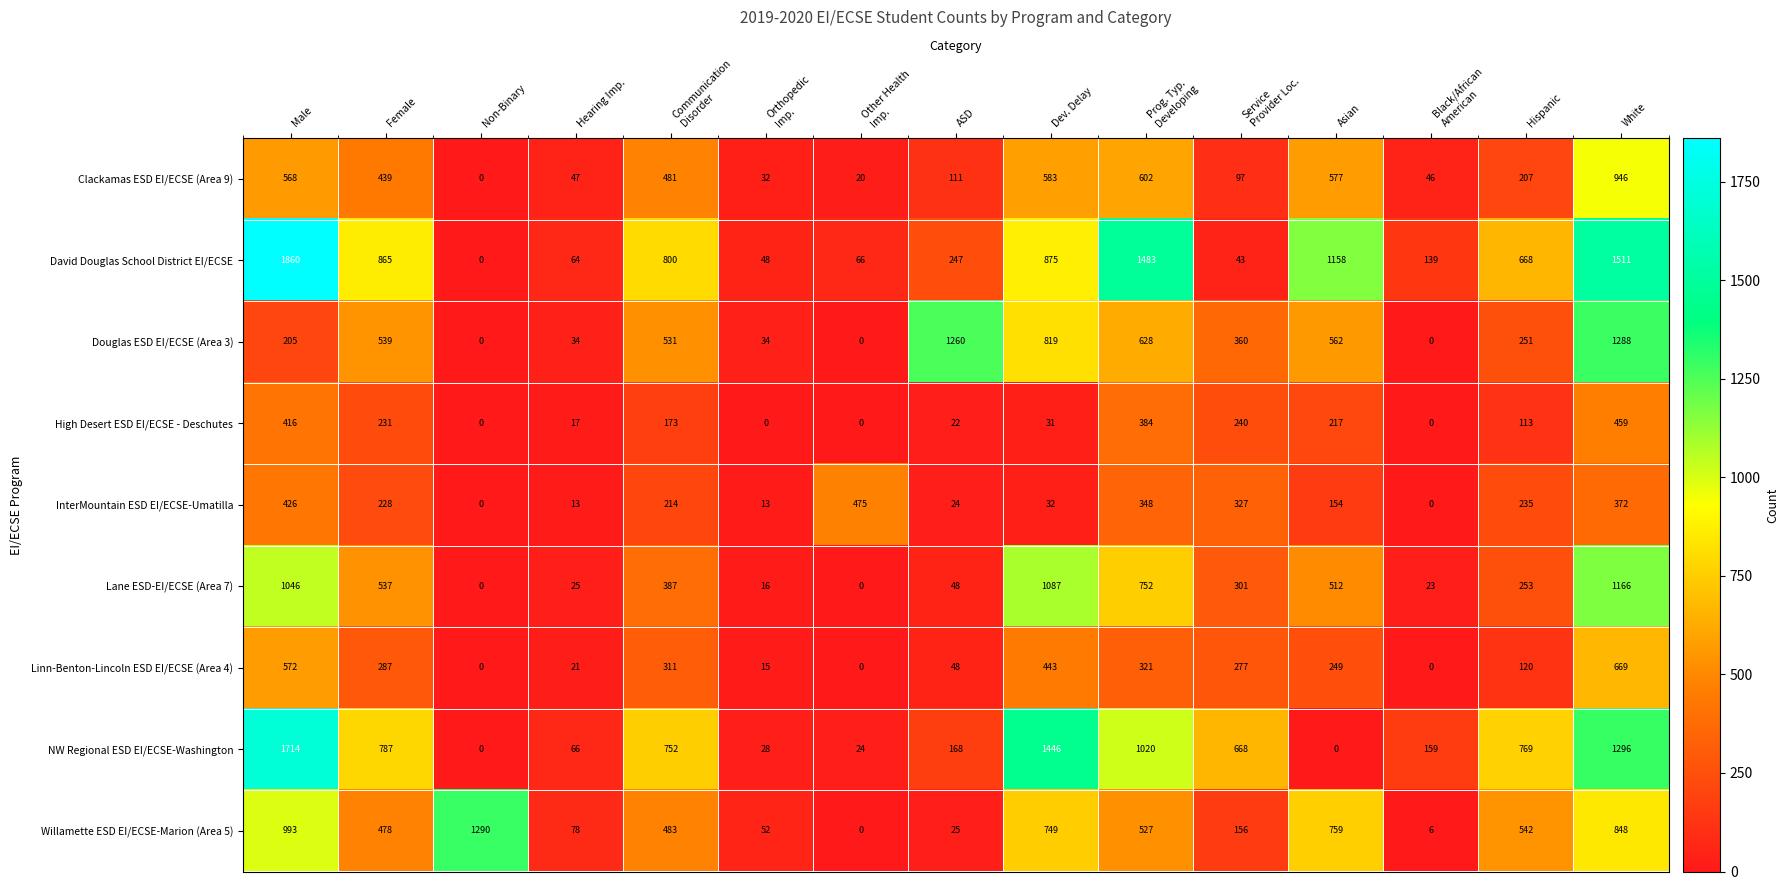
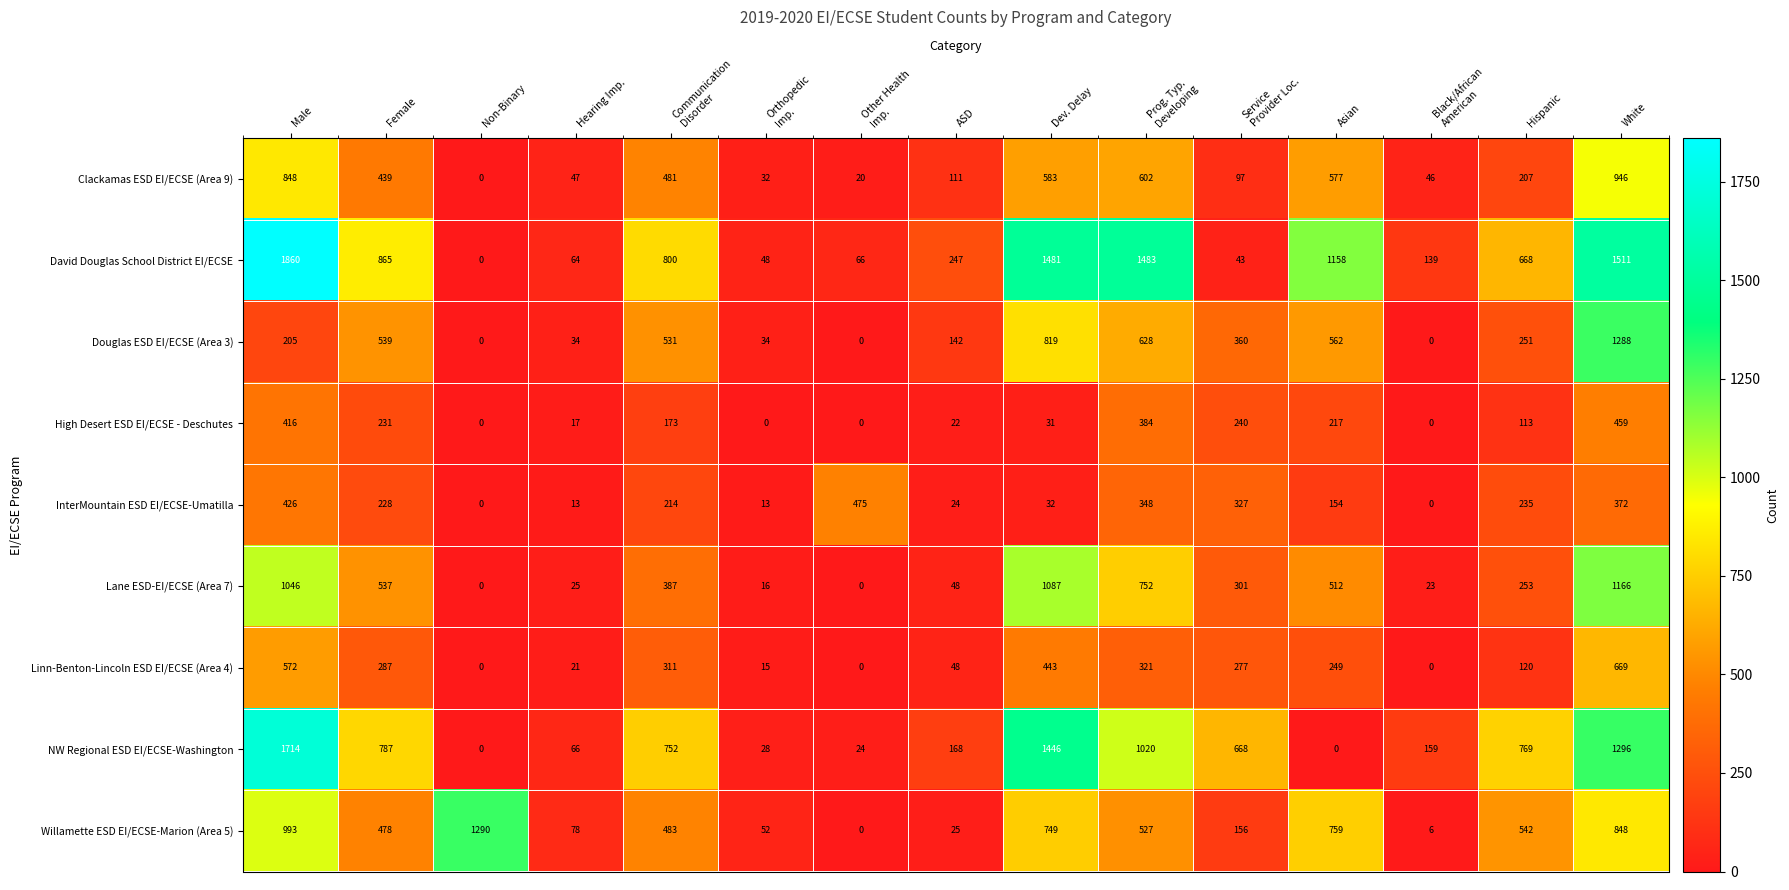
Clackamas ESD EI/ECSE (Area 9), Male: 568 -> 848
David Douglas School District EI/ECSE, Dev. Delay: 875 -> 1481
Douglas ESD EI/ECSE (Area 3), ASD: 1260 -> 142
